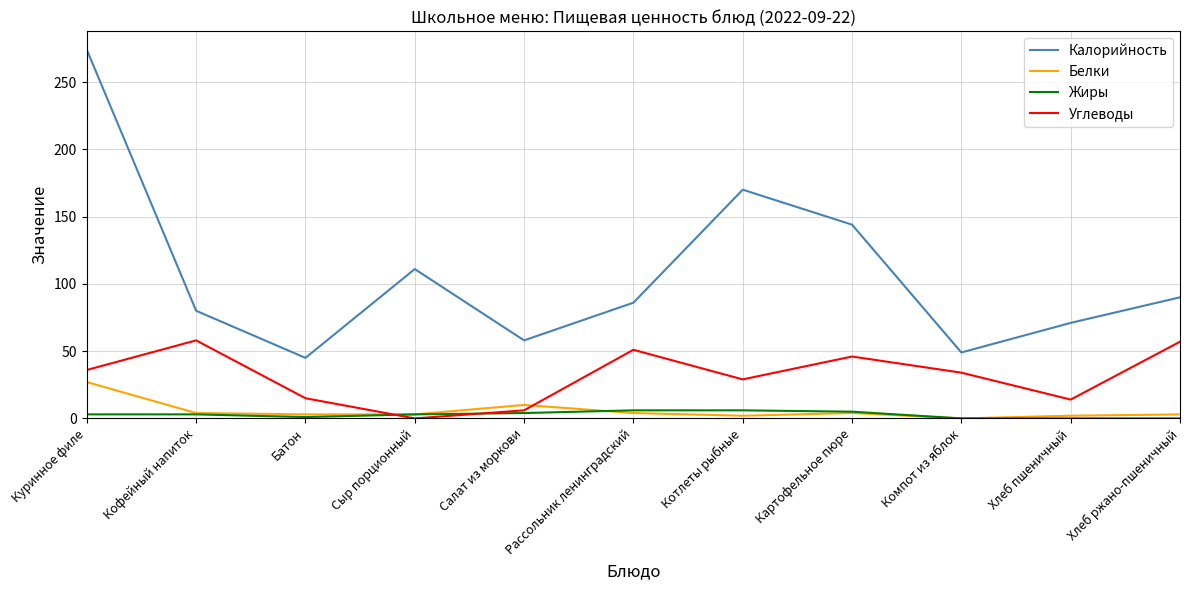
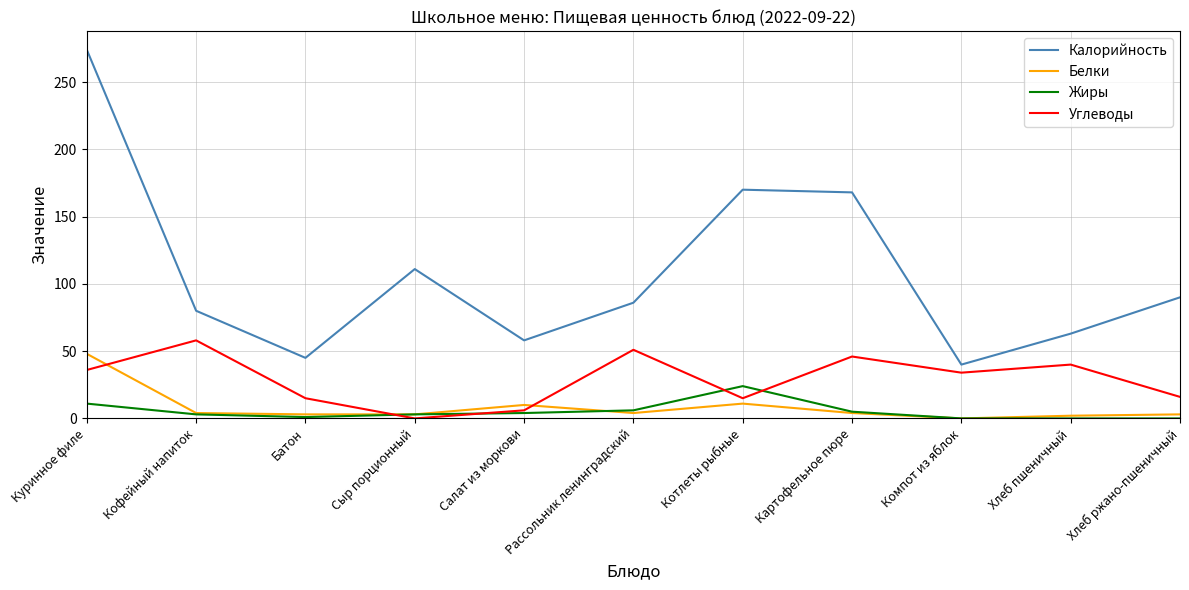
Белки, Куринное филе: 27 -> 48
Жиры, Куринное филе: 3 -> 11
Белки, Котлеты рыбные: 2 -> 11
Жиры, Котлеты рыбные: 6 -> 24
Углеводы, Котлеты рыбные: 29 -> 15
Калорийность, Картофельное пюре: 144 -> 168
Калорийность, Компот из яблок: 49 -> 40
Калорийность, Хлеб пшеничный: 71 -> 63
Углеводы, Хлеб пшеничный: 14 -> 40
Углеводы, Хлеб ржано-пшеничный: 57 -> 16
